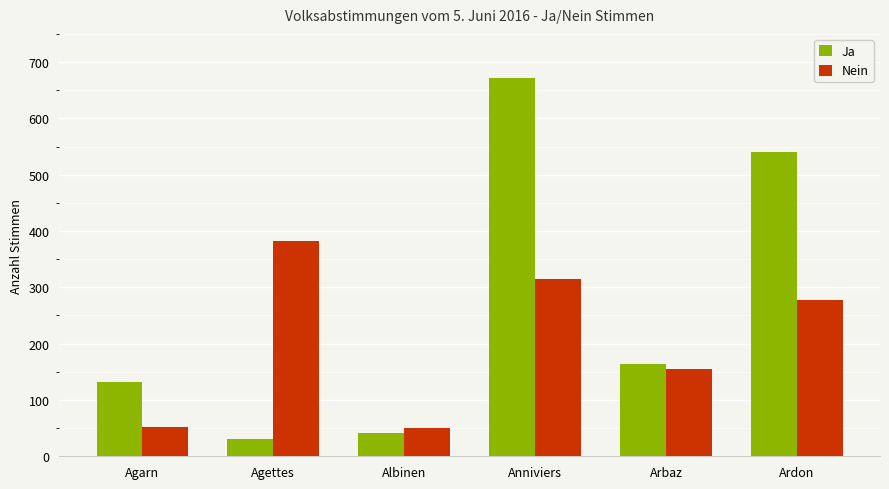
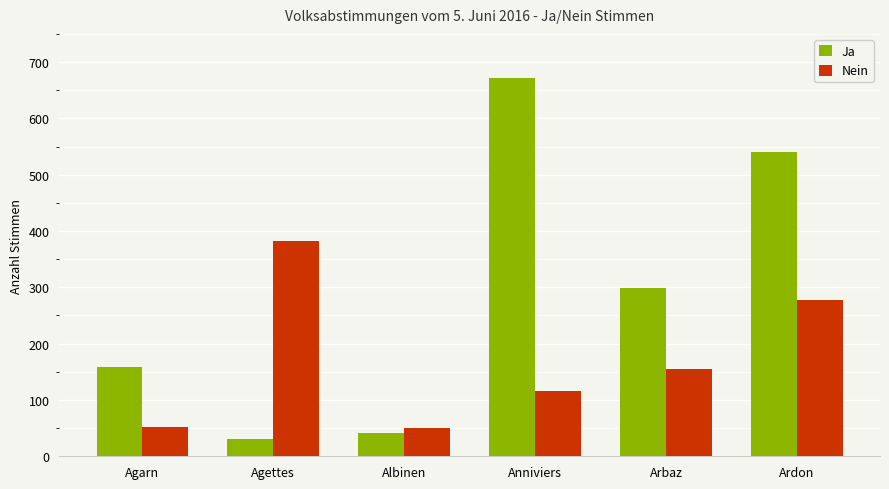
Ja, Agarn: 130 -> 160
Nein, Anniviers: 310 -> 120
Ja, Arbaz: 160 -> 300
